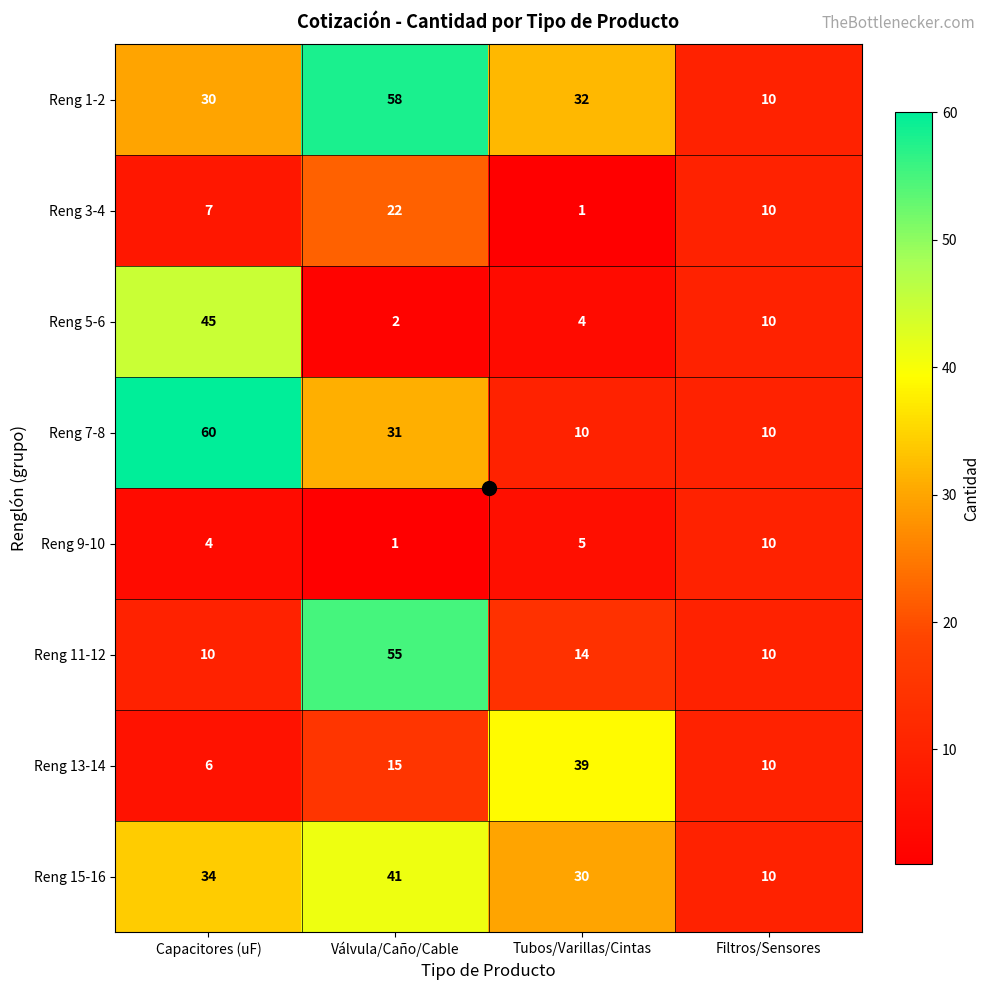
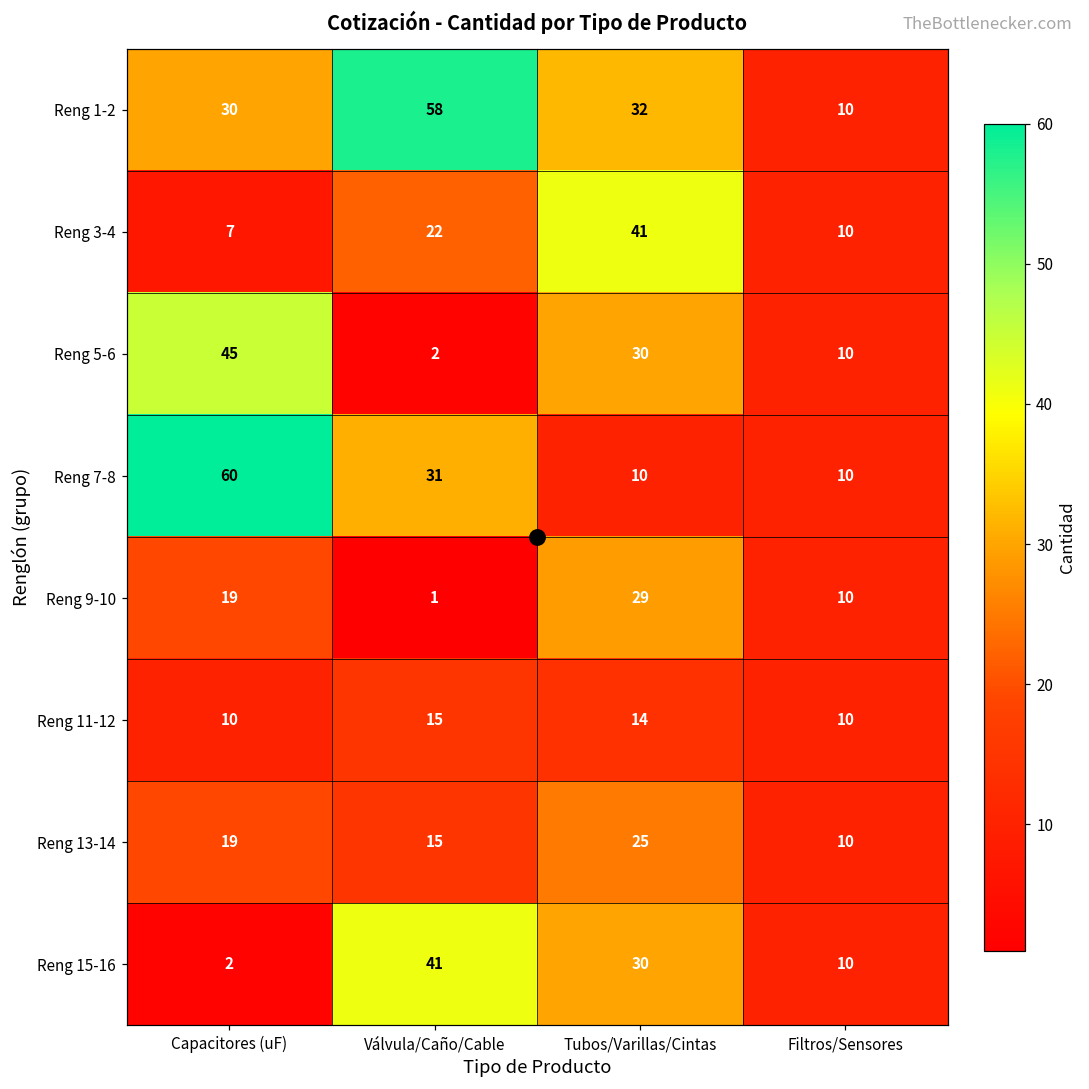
Reng 3-4, Tubos/Varillas/Cintas: 1 -> 41
Reng 5-6, Tubos/Varillas/Cintas: 4 -> 30
Reng 9-10, Capacitores (uF): 4 -> 19
Reng 9-10, Tubos/Varillas/Cintas: 5 -> 29
Reng 11-12, Válvula/Caño/Cable: 55 -> 15
Reng 13-14, Capacitores (uF): 6 -> 19
Reng 13-14, Tubos/Varillas/Cintas: 39 -> 25
Reng 15-16, Capacitores (uF): 34 -> 2
